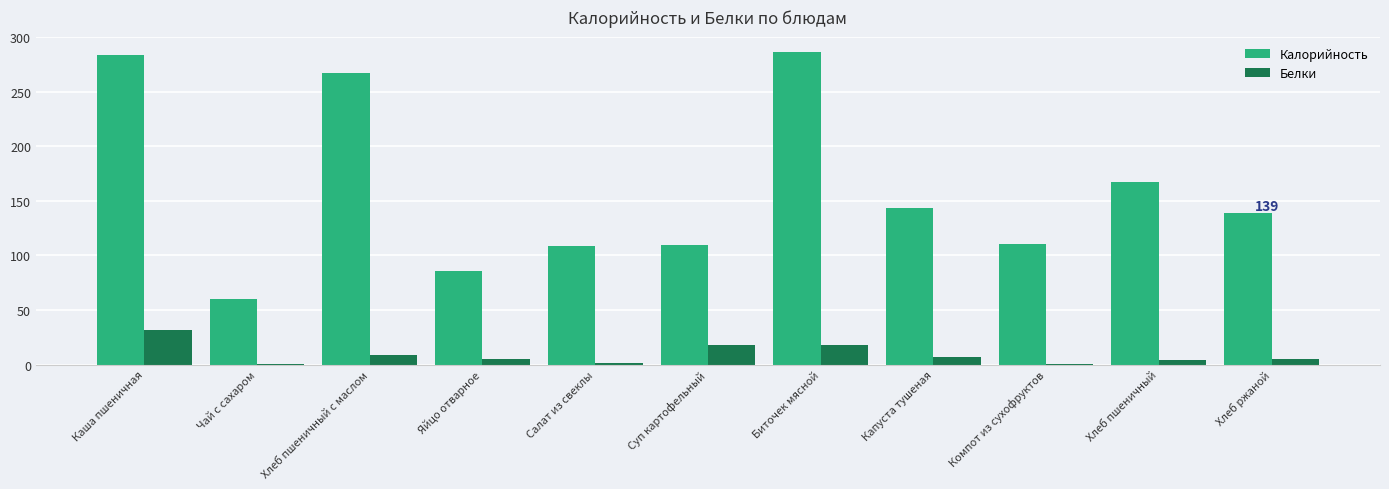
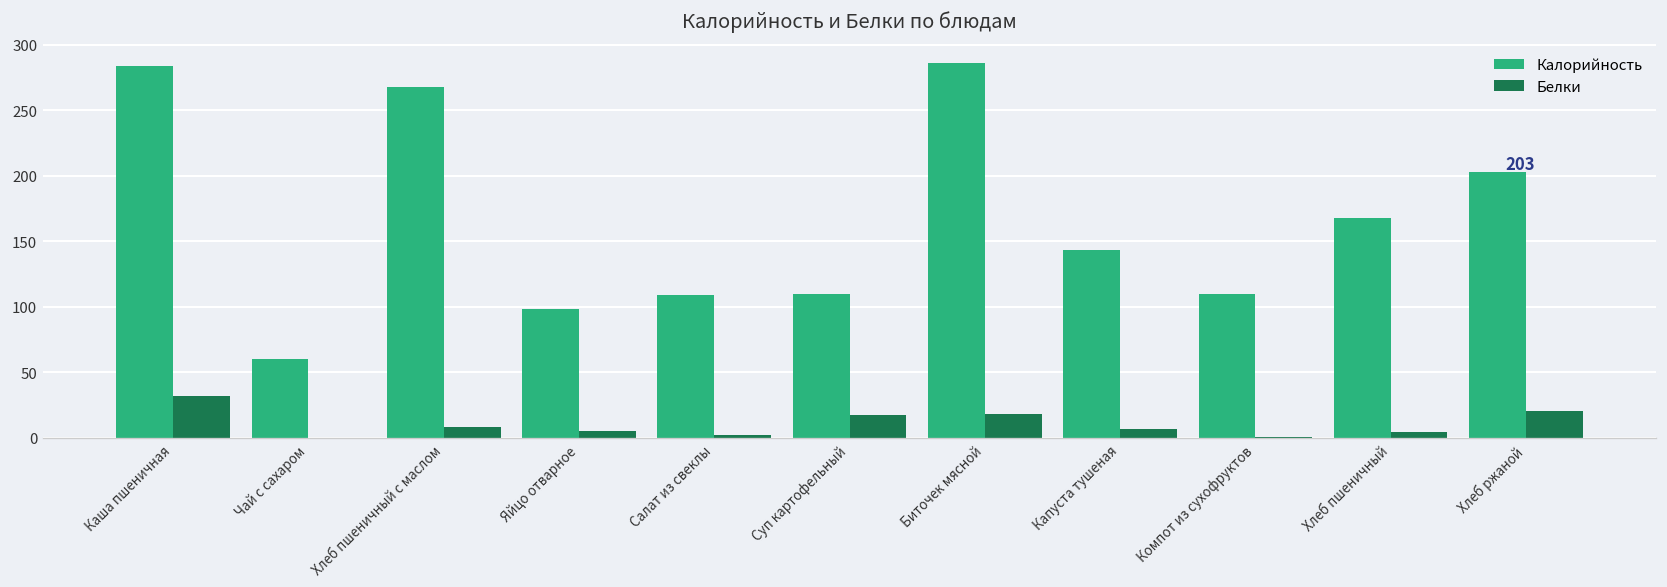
Калорийность, Яйцо отварное: 85 -> 98
Калорийность, Хлеб ржаной: 139 -> 203
Белки, Хлеб ржаной: 5 -> 20
